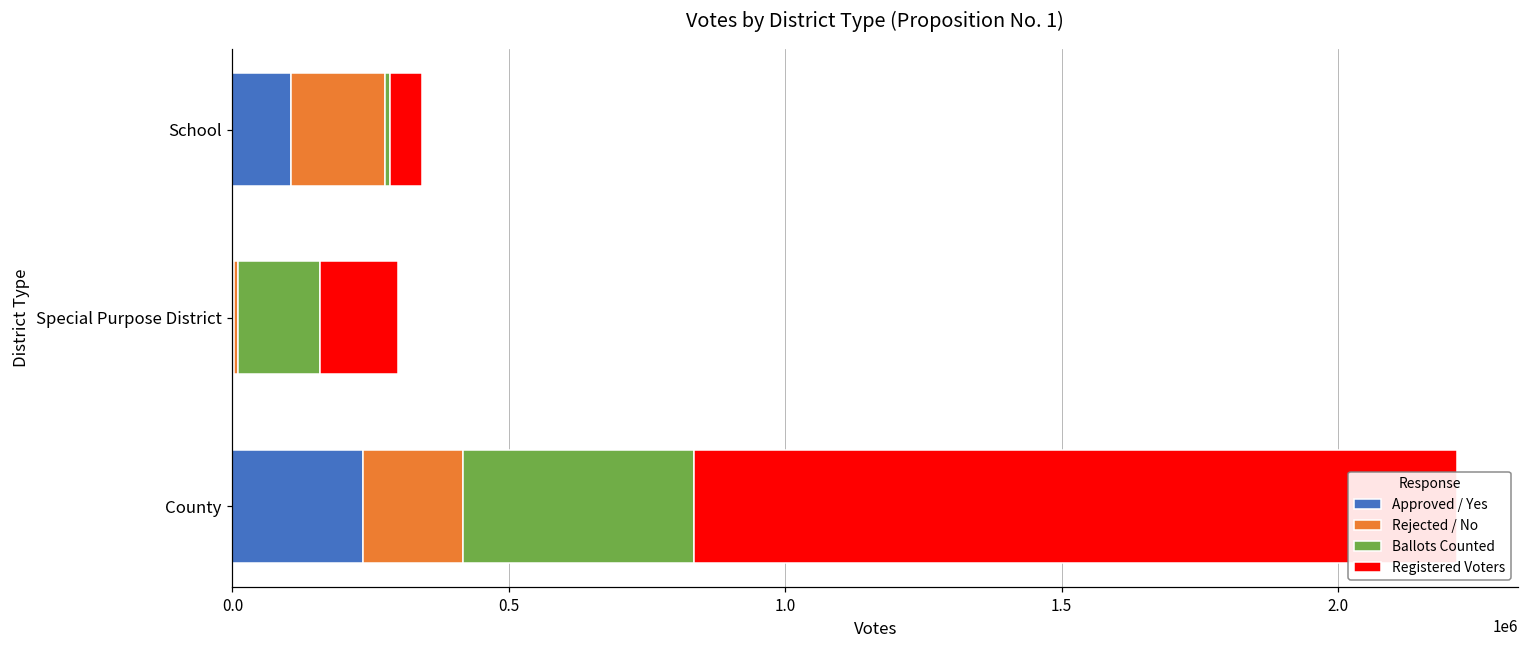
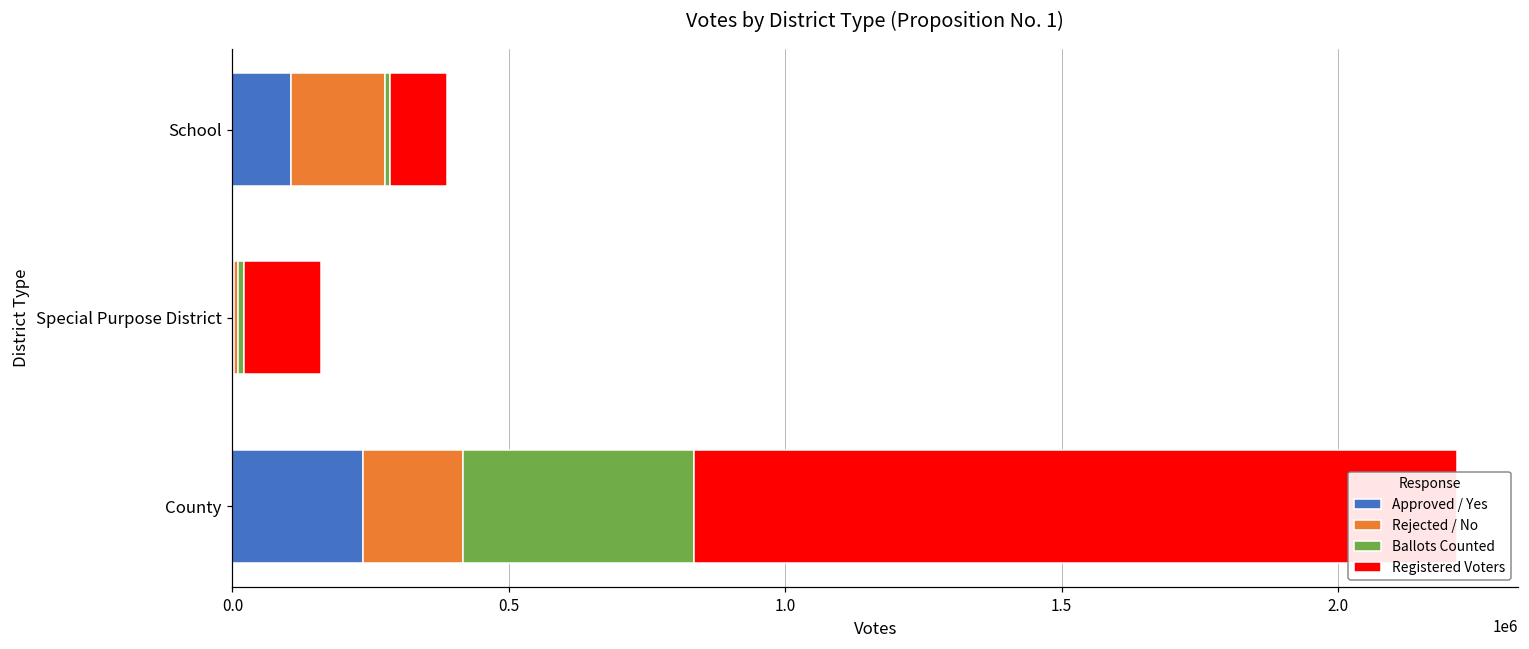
Registered Voters, School: 60000 -> 100000
Ballots Counted, Special Purpose District: 150000 -> 10000
